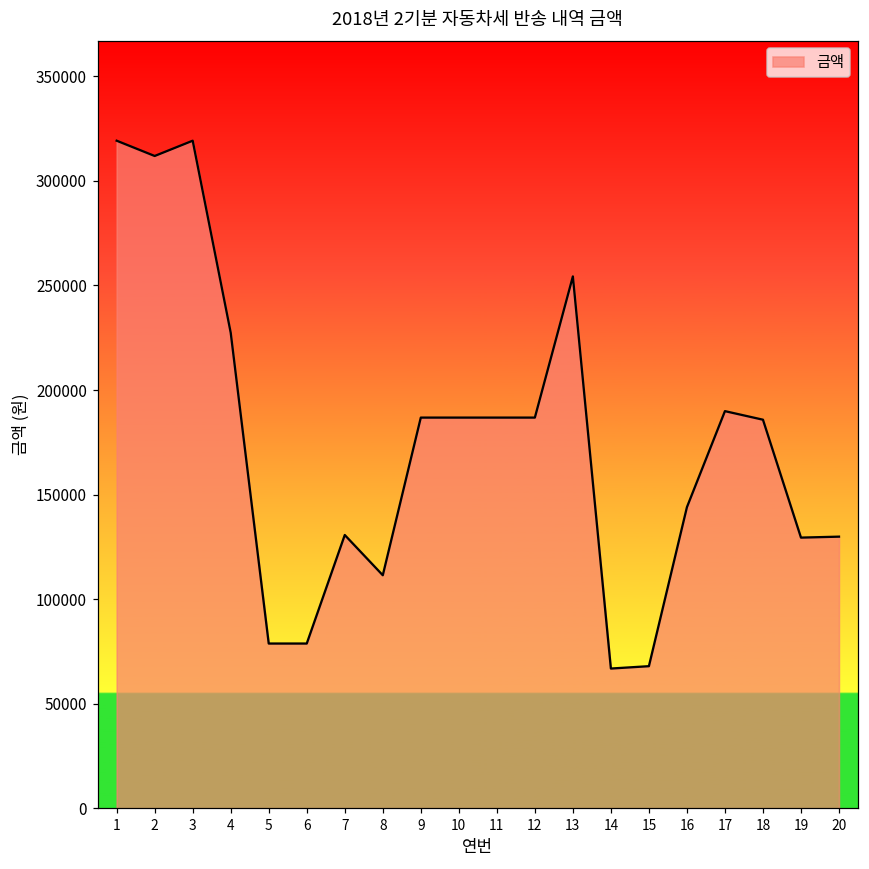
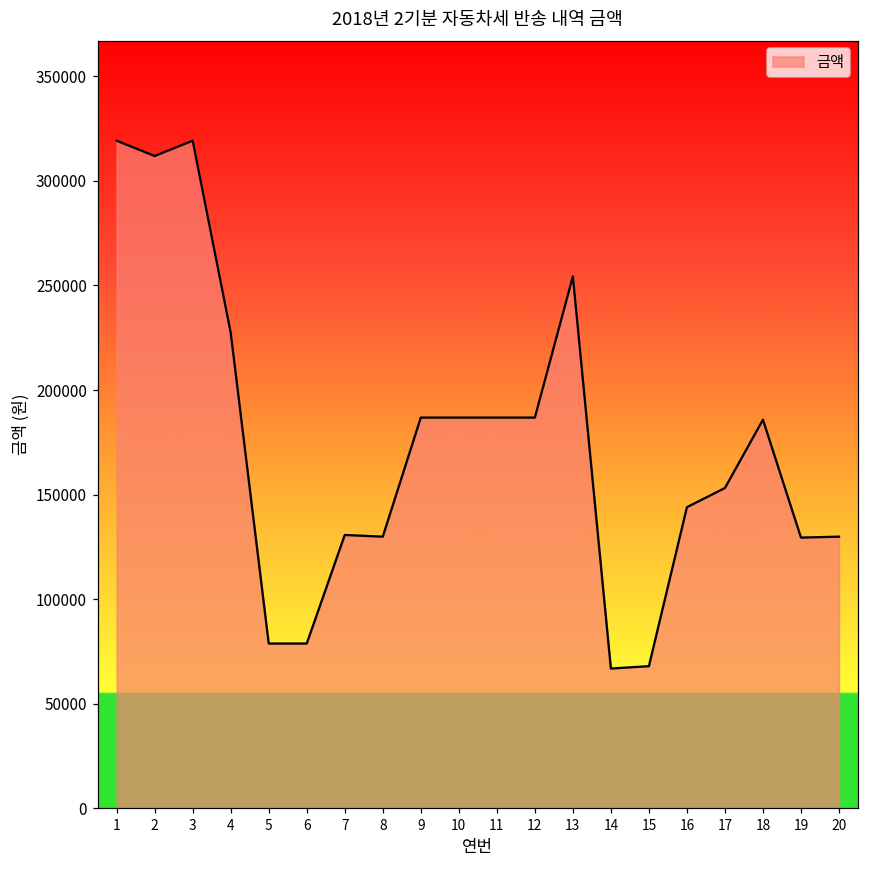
8: 111000 -> 130000
17: 190000 -> 153000
